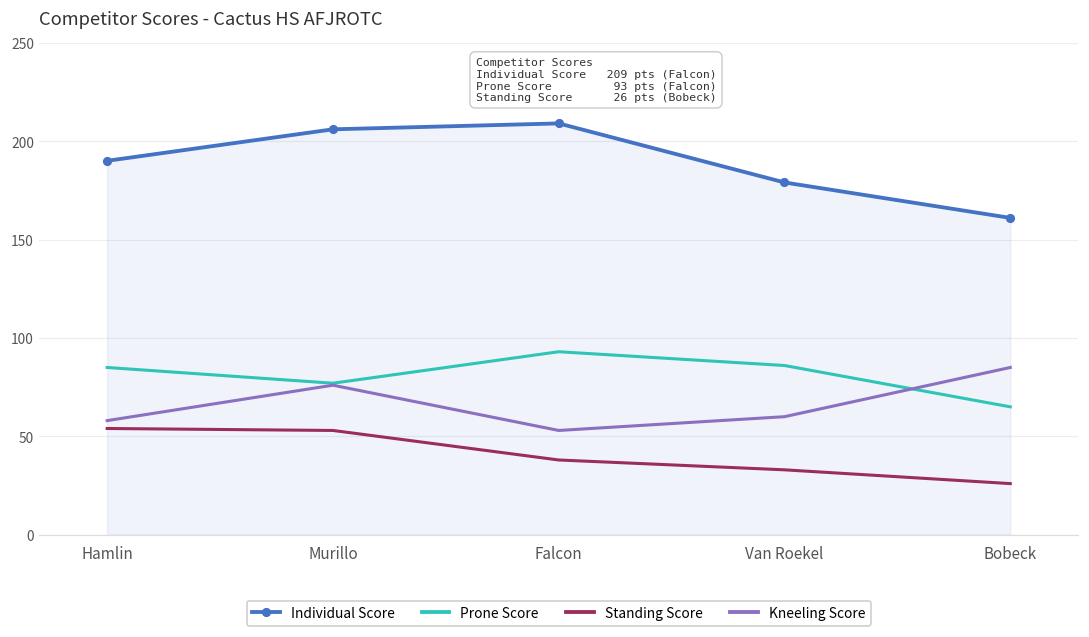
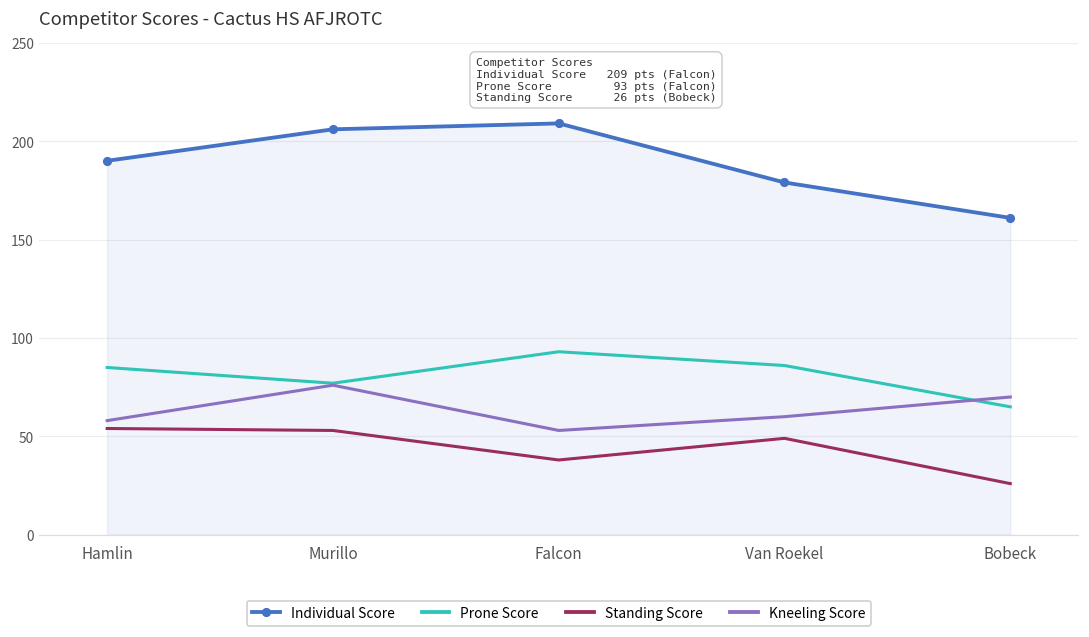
Standing Score, Van Roekel: 33 -> 49
Kneeling Score, Bobeck: 85 -> 70
